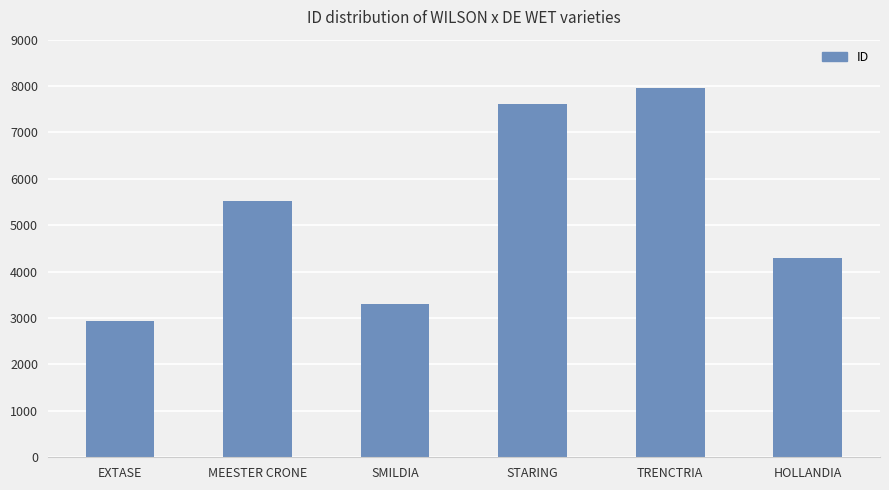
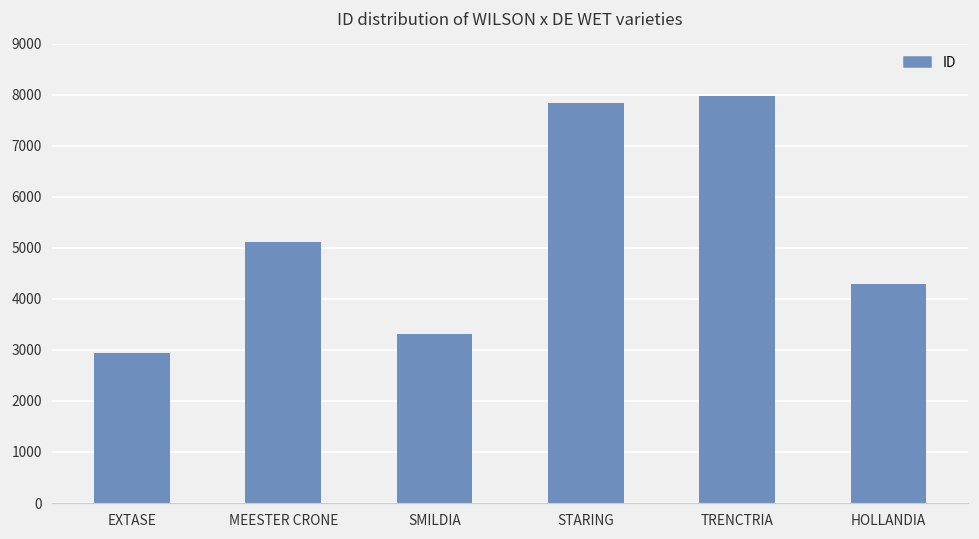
MEESTER CRONE: 5500 -> 5100
STARING: 7600 -> 7800
